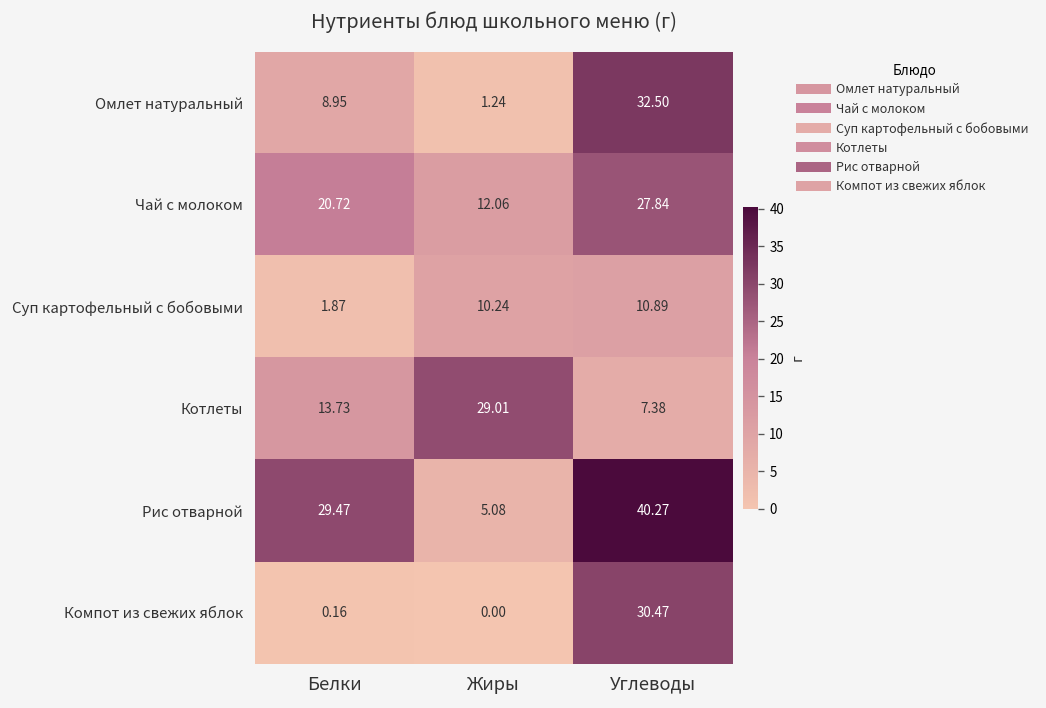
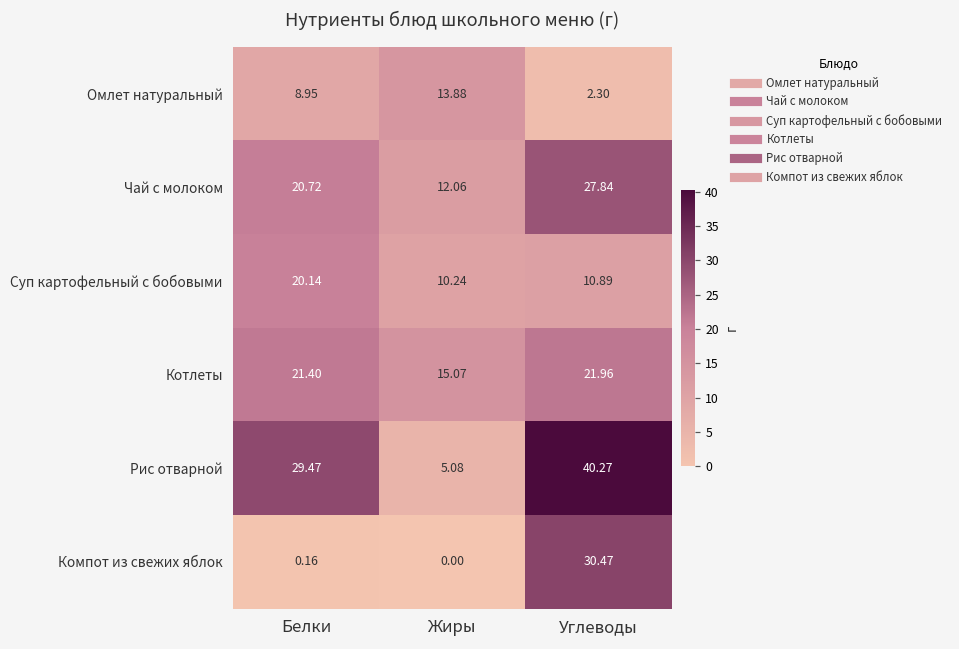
Омлет натуральный, Жиры: 1.24 -> 13.88
Омлет натуральный, Углеводы: 32.50 -> 2.30
Суп картофельный с бобовыми, Белки: 1.87 -> 20.14
Котлеты, Белки: 13.73 -> 21.40
Котлеты, Жиры: 29.01 -> 15.07
Котлеты, Углеводы: 7.38 -> 21.96
